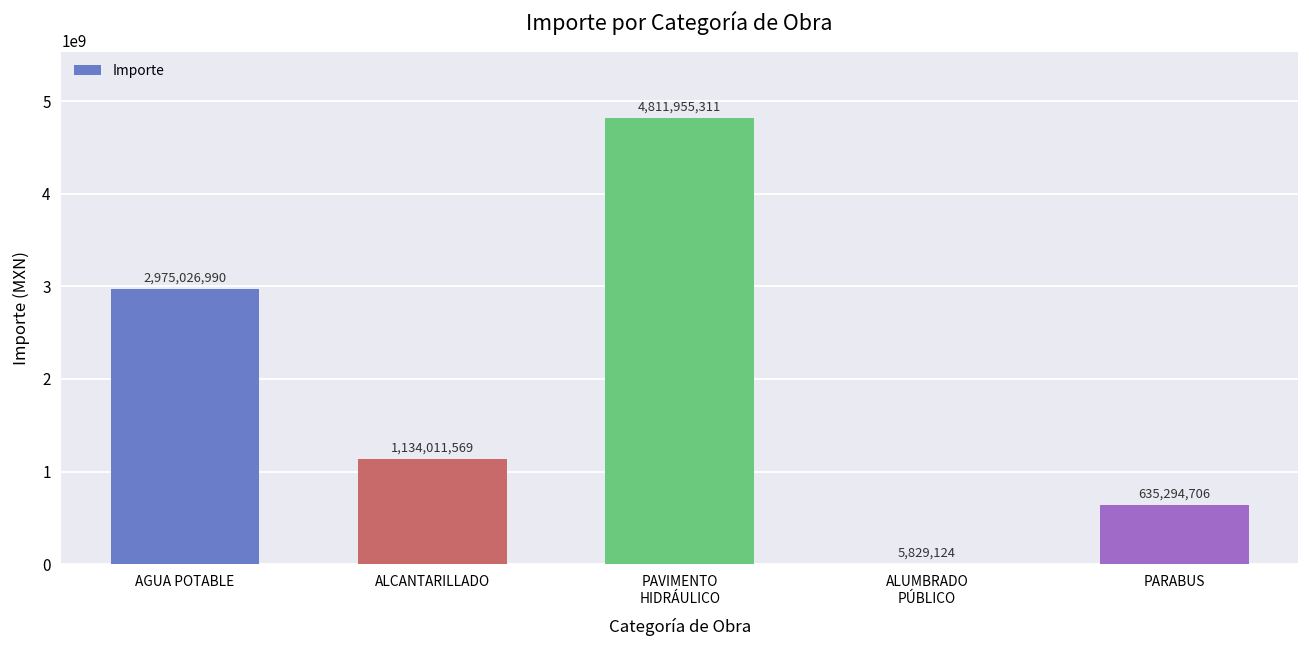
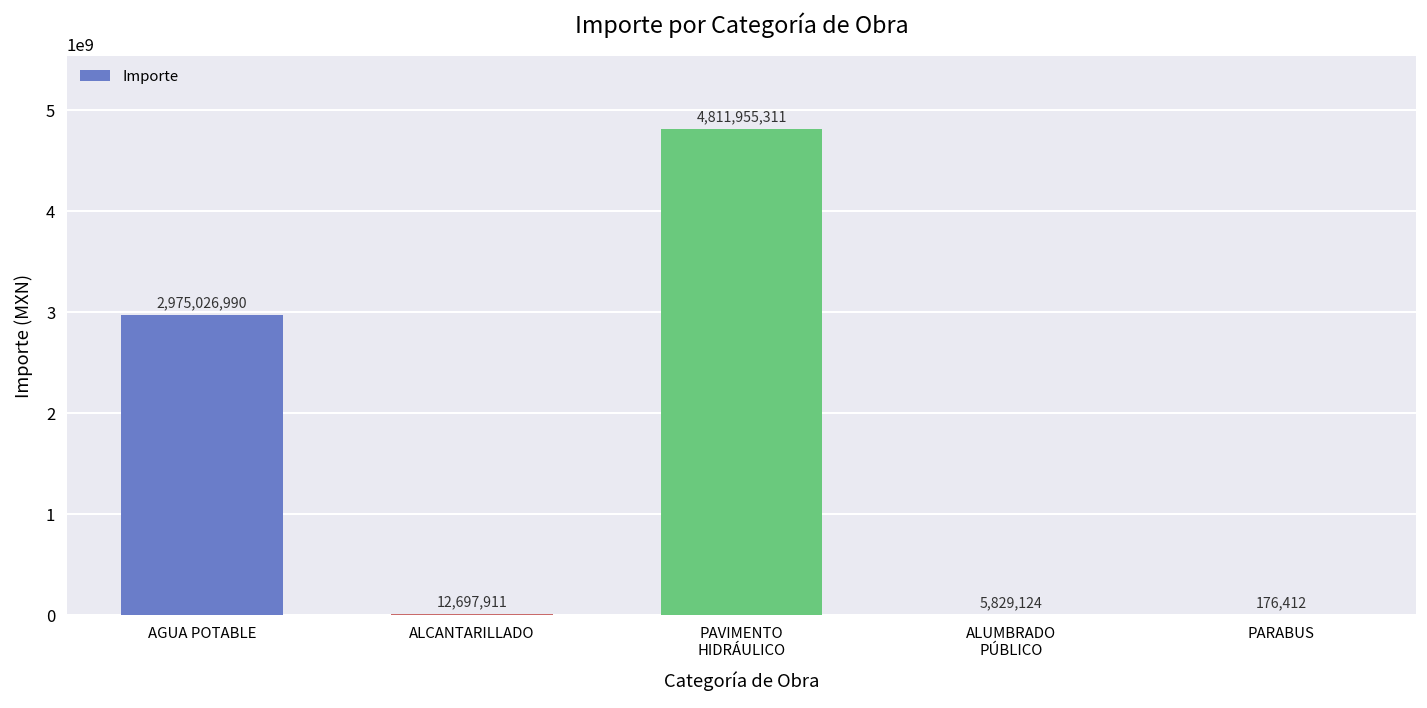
ALCANTARILLADO: 1,134,011,569 -> 12,697,911
PARABUS: 635,294,706 -> 176,412
